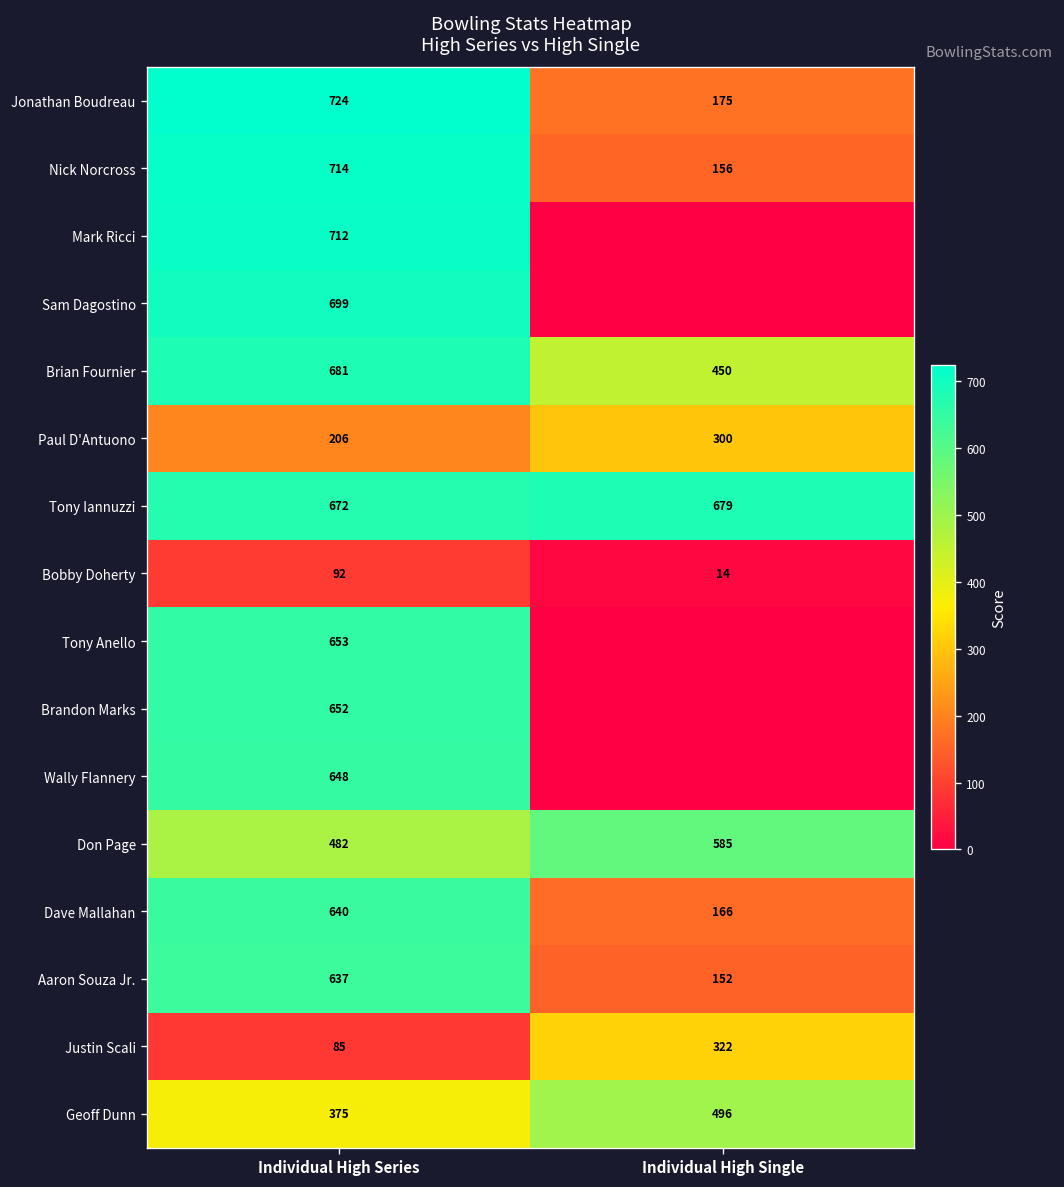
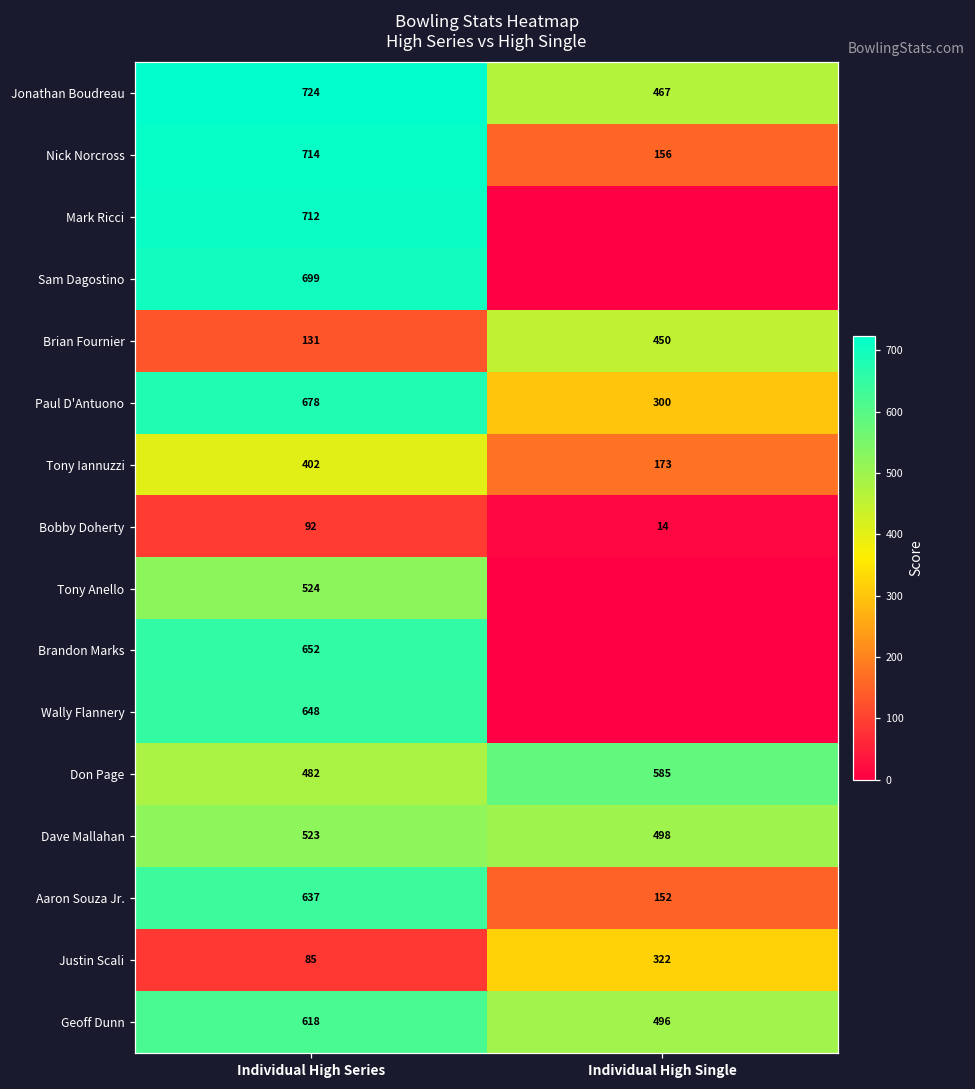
Jonathan Boudreau, Individual High Single: 175 -> 467
Brian Fournier, Individual High Series: 681 -> 131
Paul D'Antuono, Individual High Series: 206 -> 678
Tony Iannuzzi, Individual High Series: 672 -> 402
Tony Iannuzzi, Individual High Single: 679 -> 173
Tony Anello, Individual High Series: 653 -> 524
Dave Mallahan, Individual High Series: 640 -> 523
Dave Mallahan, Individual High Single: 166 -> 498
Geoff Dunn, Individual High Series: 375 -> 618
